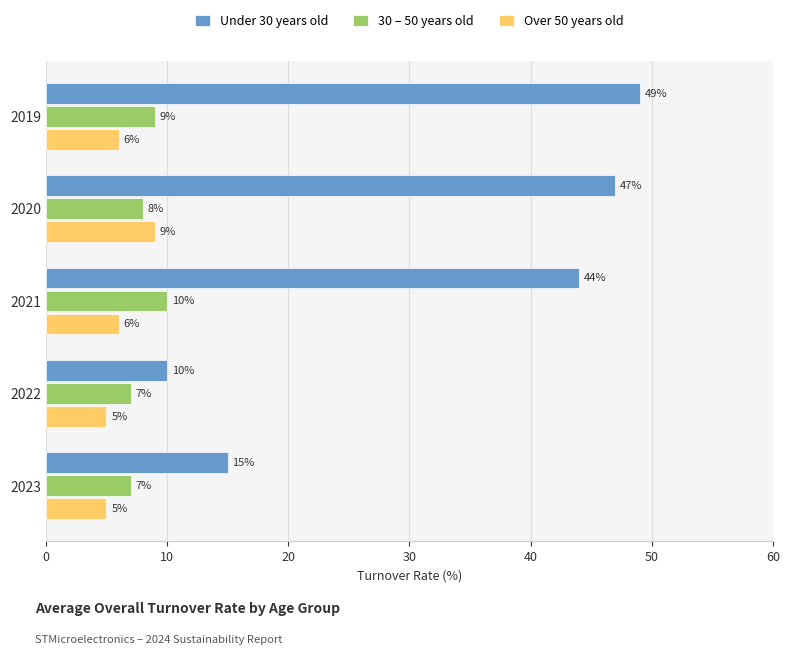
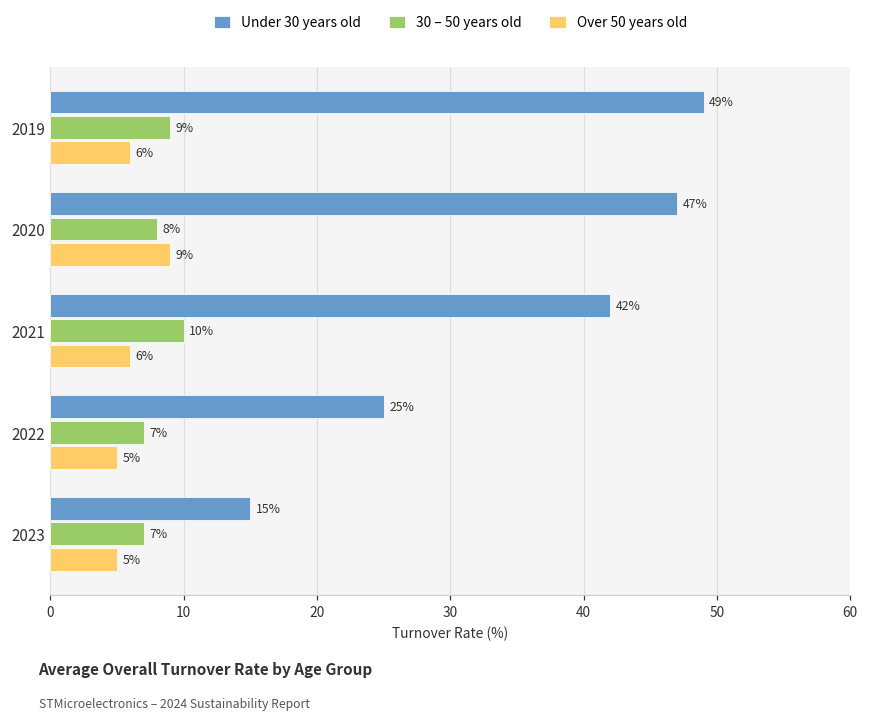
Under 30 years old, 2021: 44% -> 42%
Under 30 years old, 2022: 10% -> 25%
